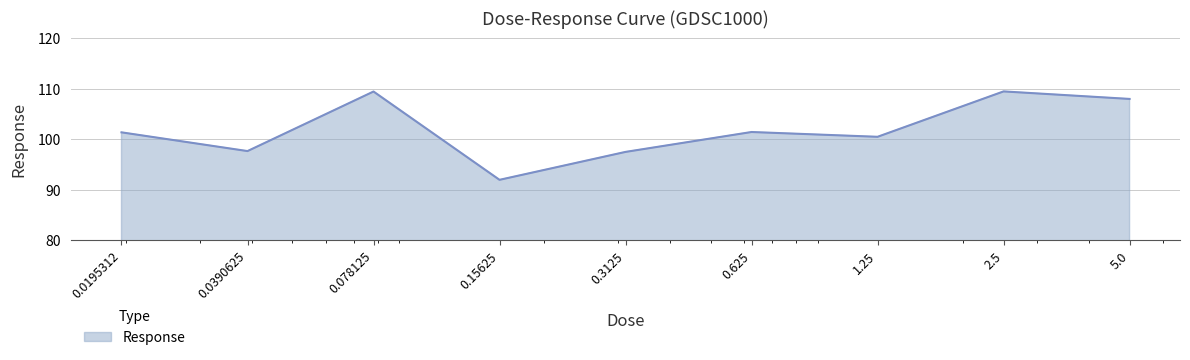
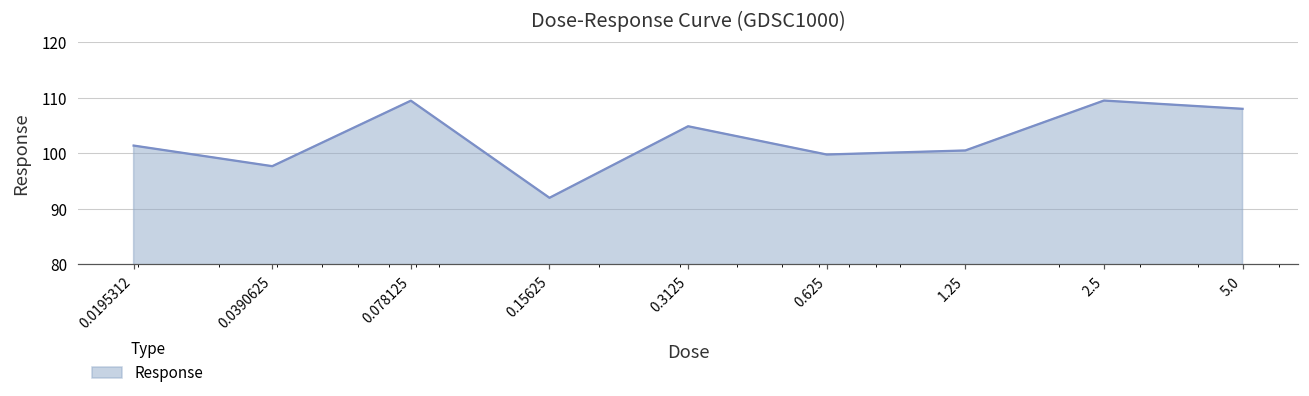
0.3125: 98 -> 105
0.625: 101 -> 100
